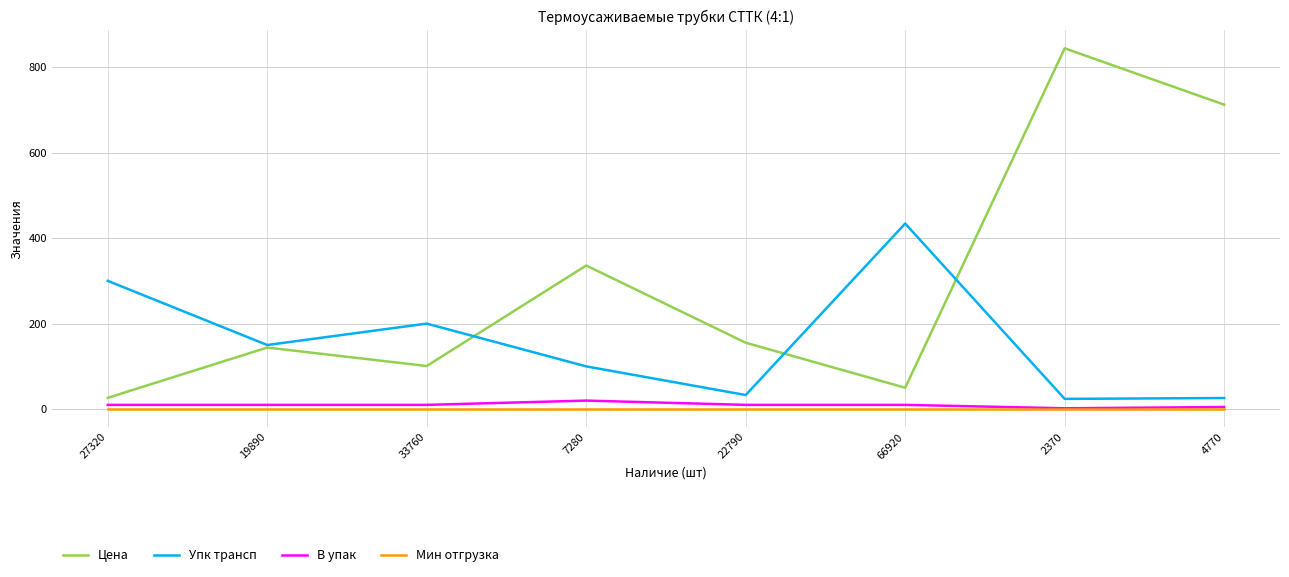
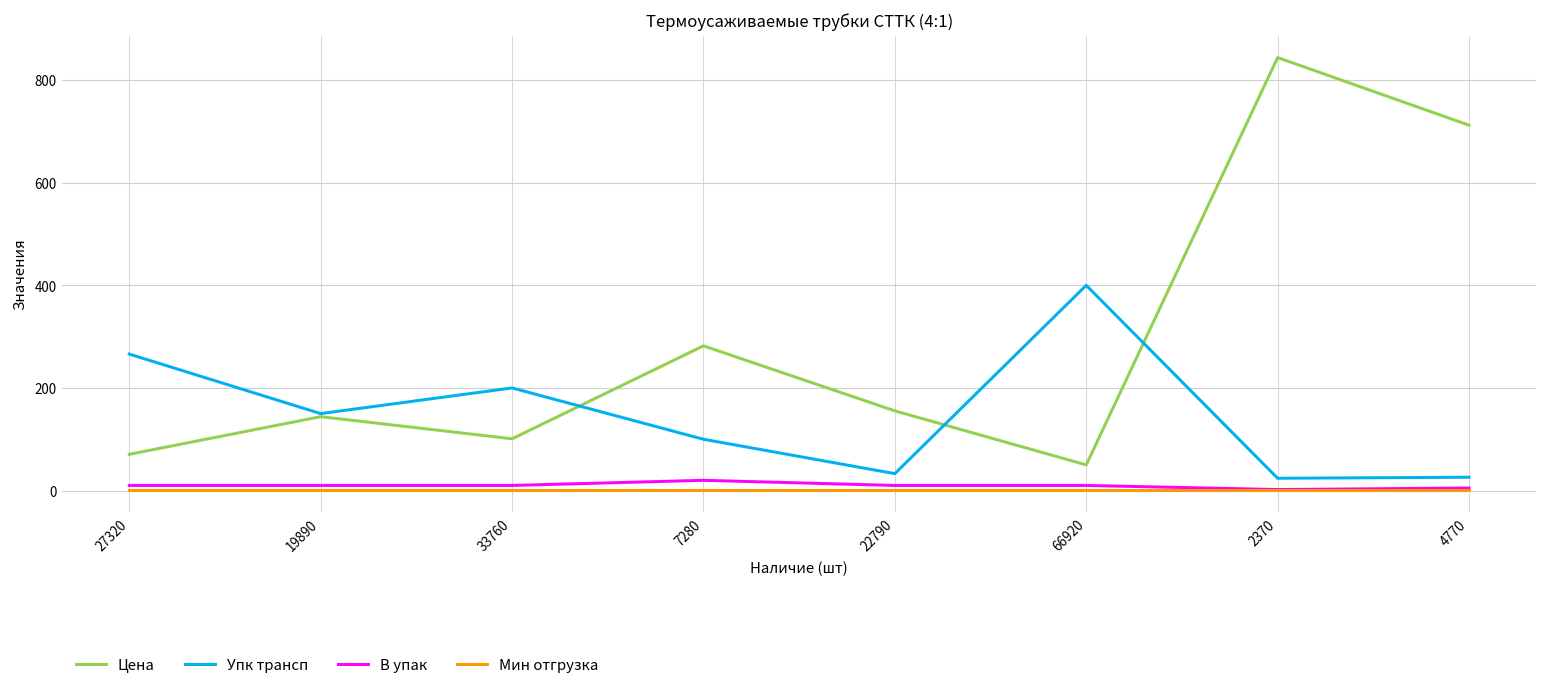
Цена, 27320: 30 -> 70
Упк трансп, 27320: 300 -> 270
Цена, 7280: 340 -> 280
Упк трансп, 66920: 430 -> 400
